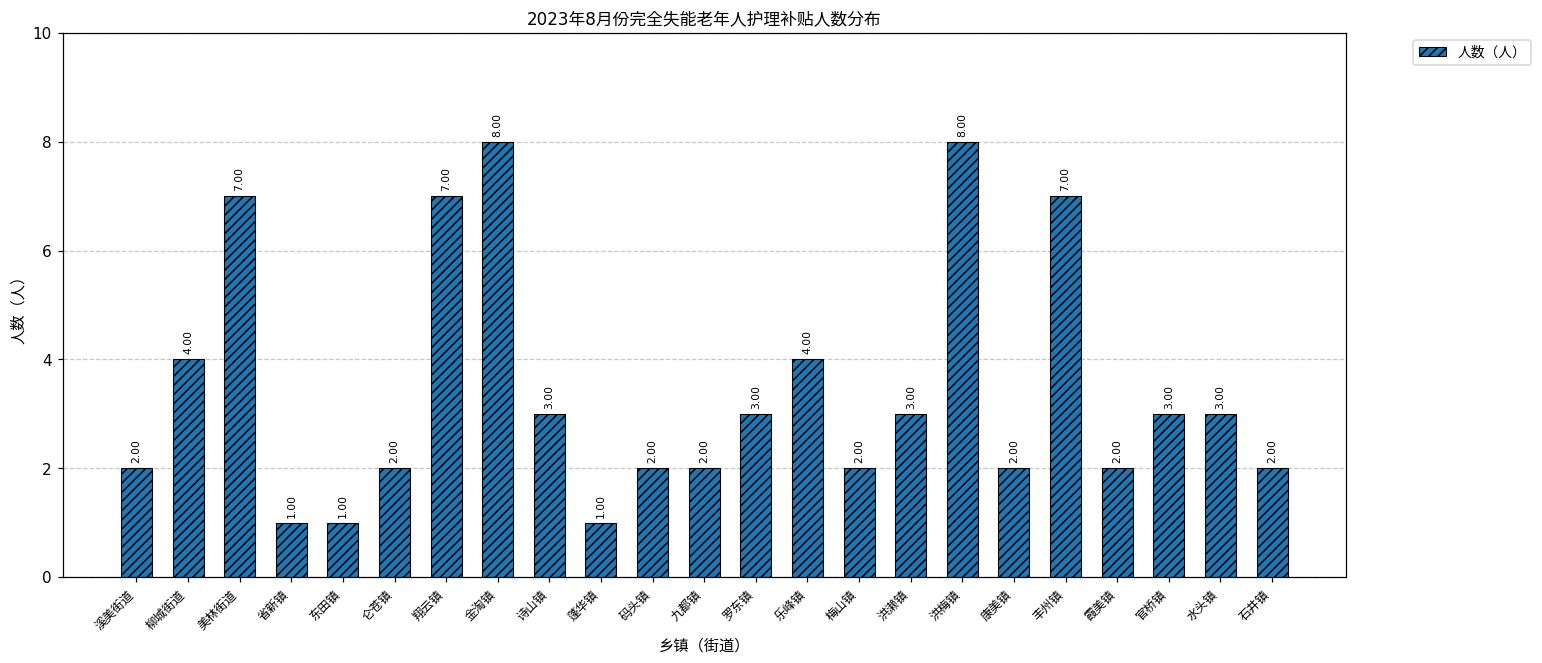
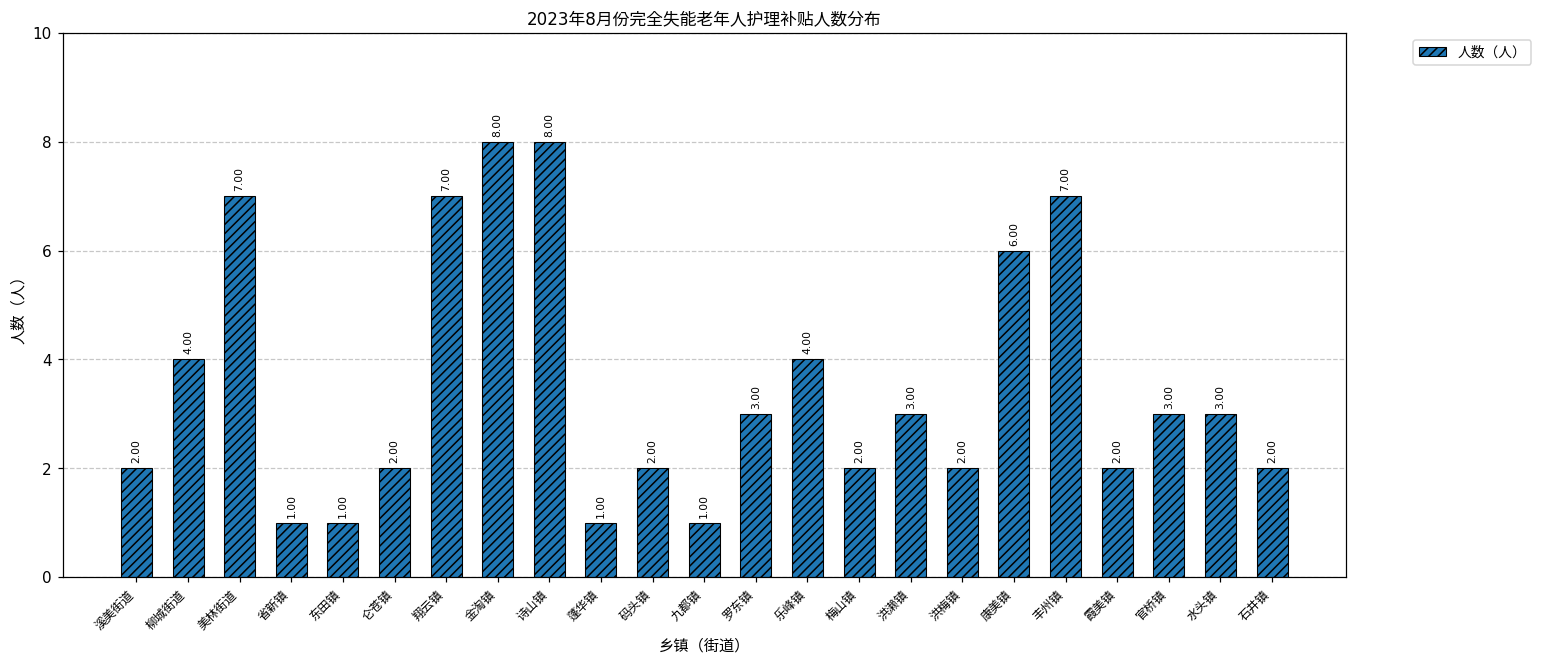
诗山镇: 3.00 -> 8.00
九都镇: 2.00 -> 1.00
洪梅镇: 8.00 -> 2.00
康美镇: 2.00 -> 6.00
